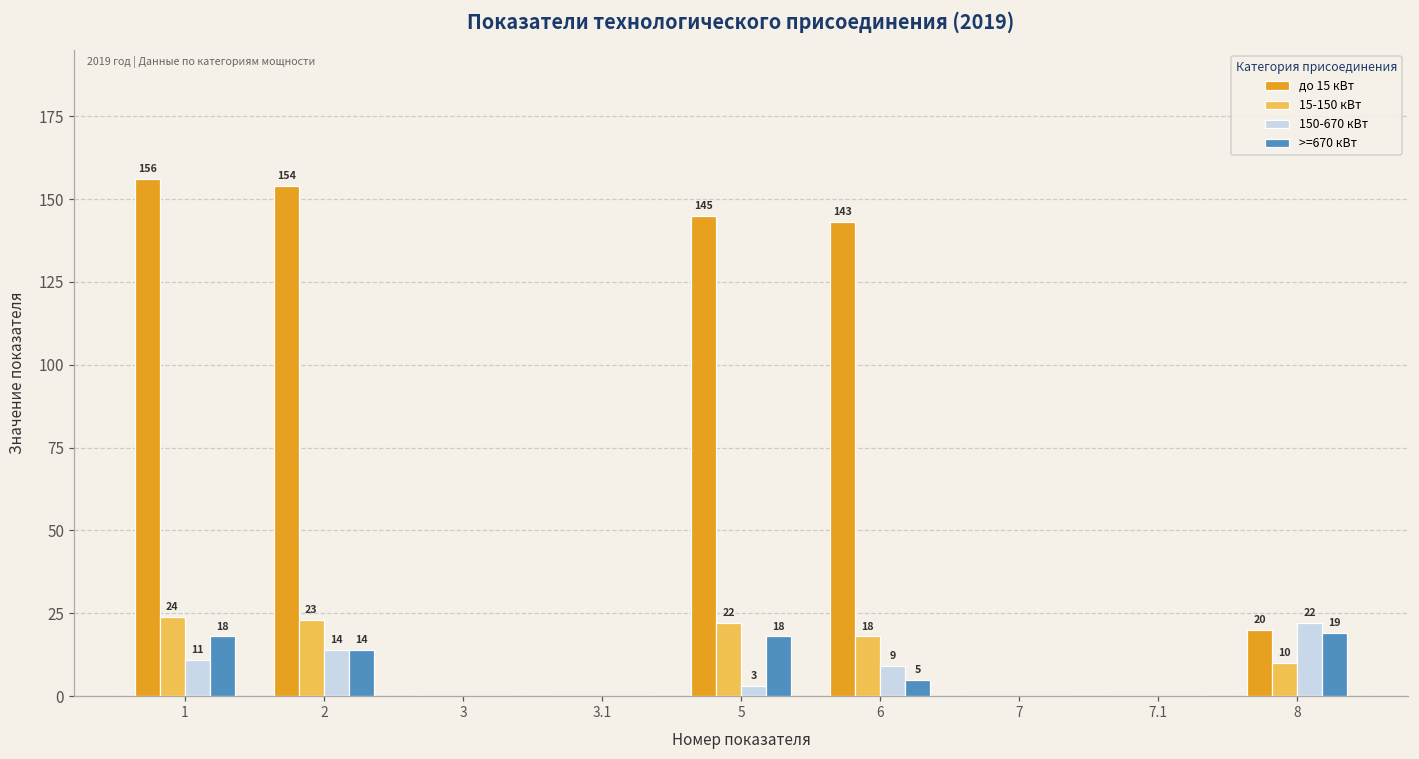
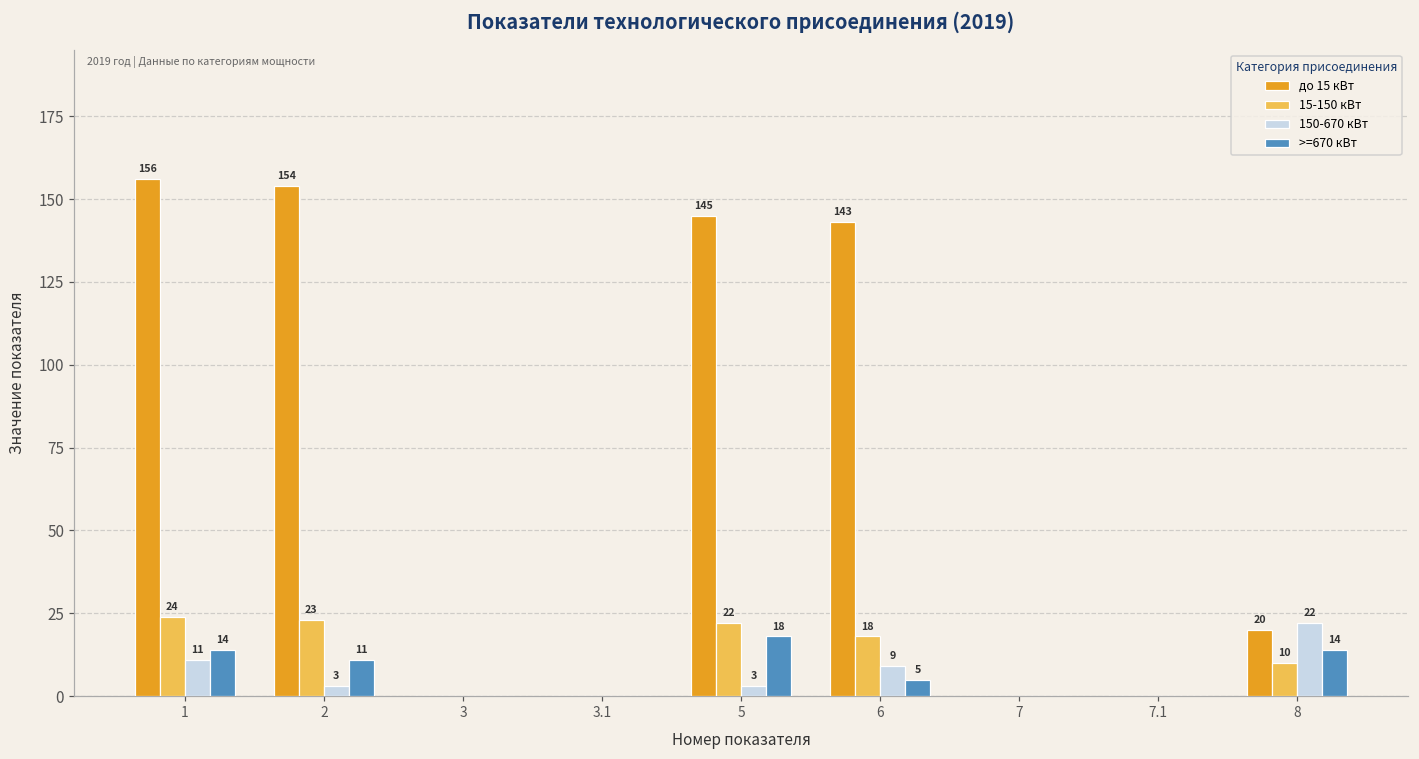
>=670 кВт, 1: 18 -> 14
150-670 кВт, 2: 14 -> 3
>=670 кВт, 2: 14 -> 11
>=670 кВт, 8: 19 -> 14
